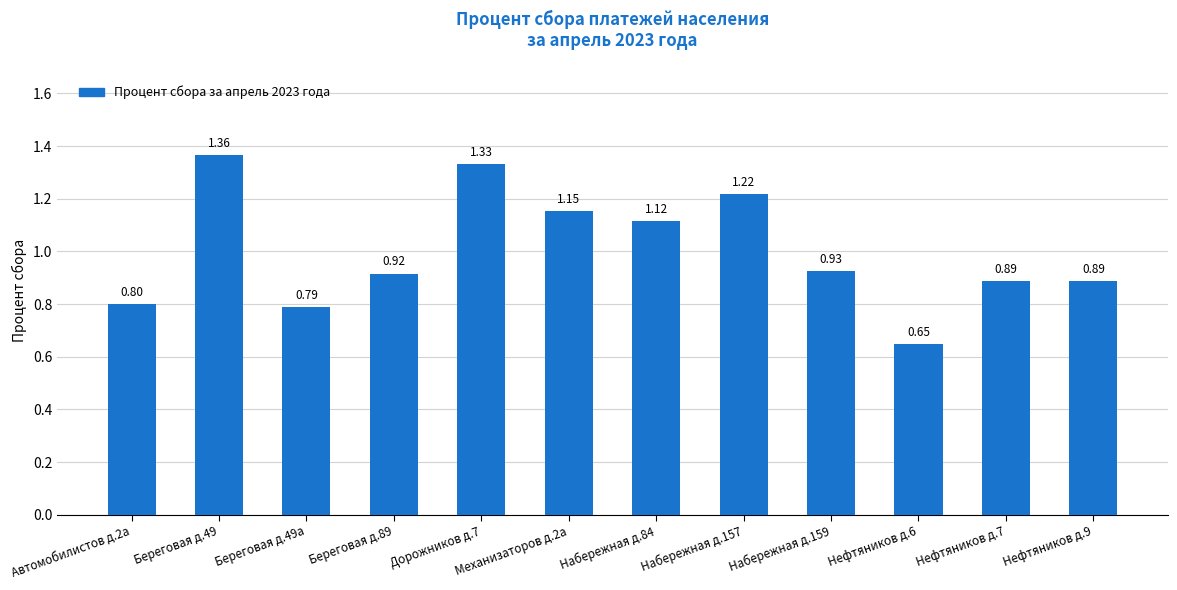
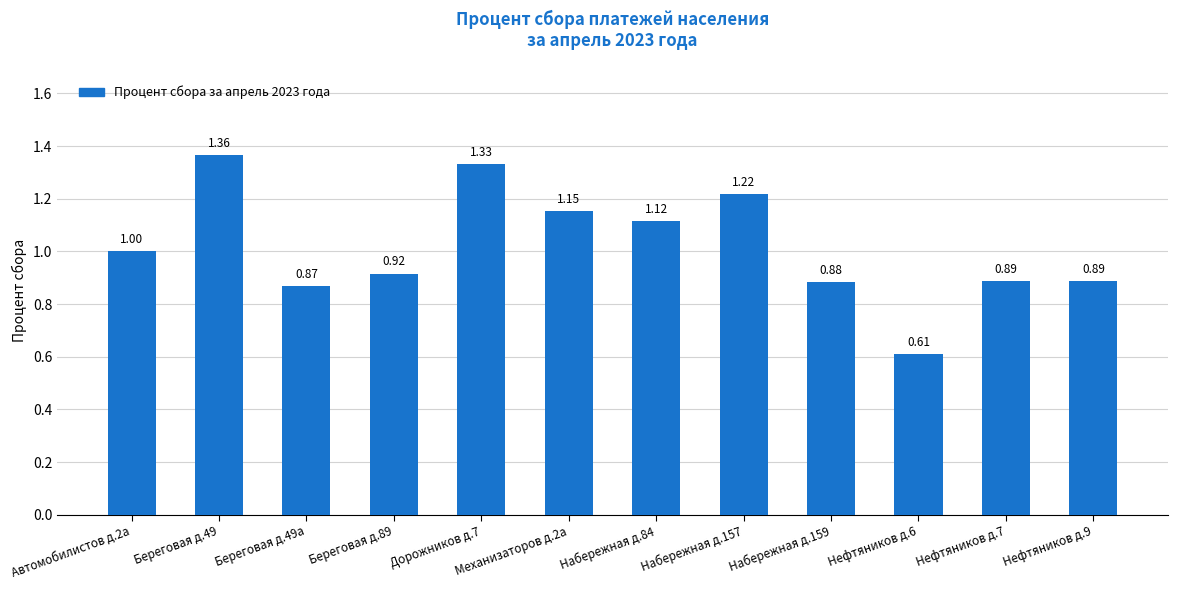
Автомобилистов д.2а: 0.80 -> 1.00
Береговая д.49а: 0.79 -> 0.87
Набережная д.159: 0.93 -> 0.88
Нефтяников д.6: 0.65 -> 0.61
